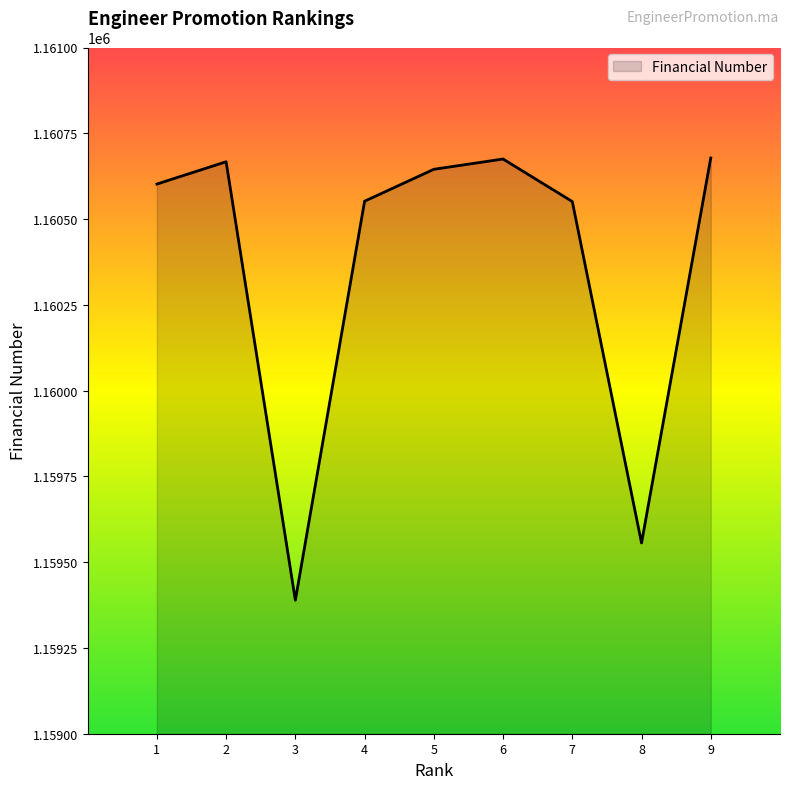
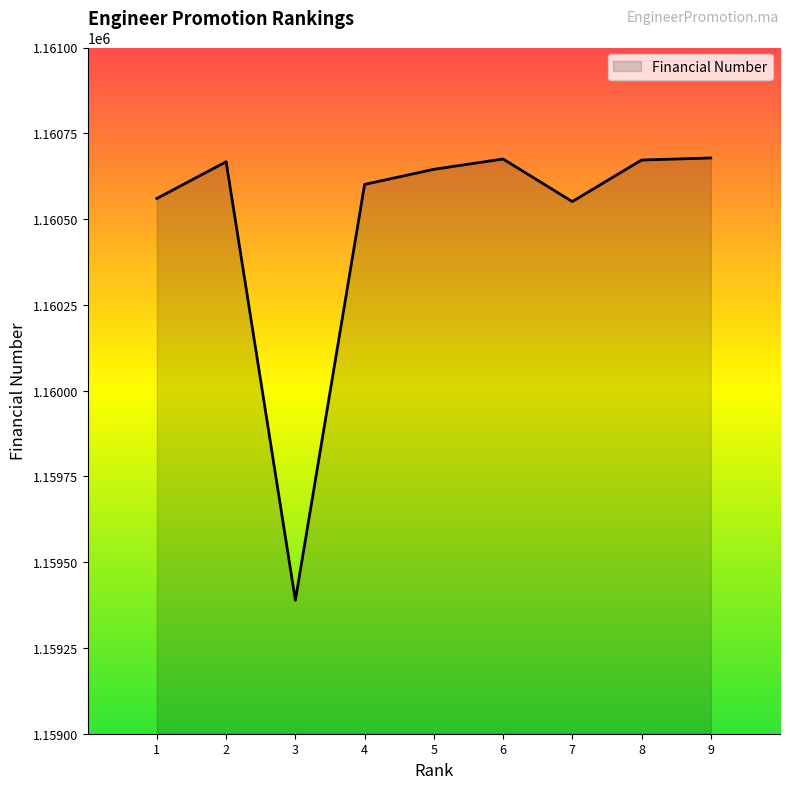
1: 1160600 -> 1160560
4: 1160550 -> 1160600
8: 1159560 -> 1160670
